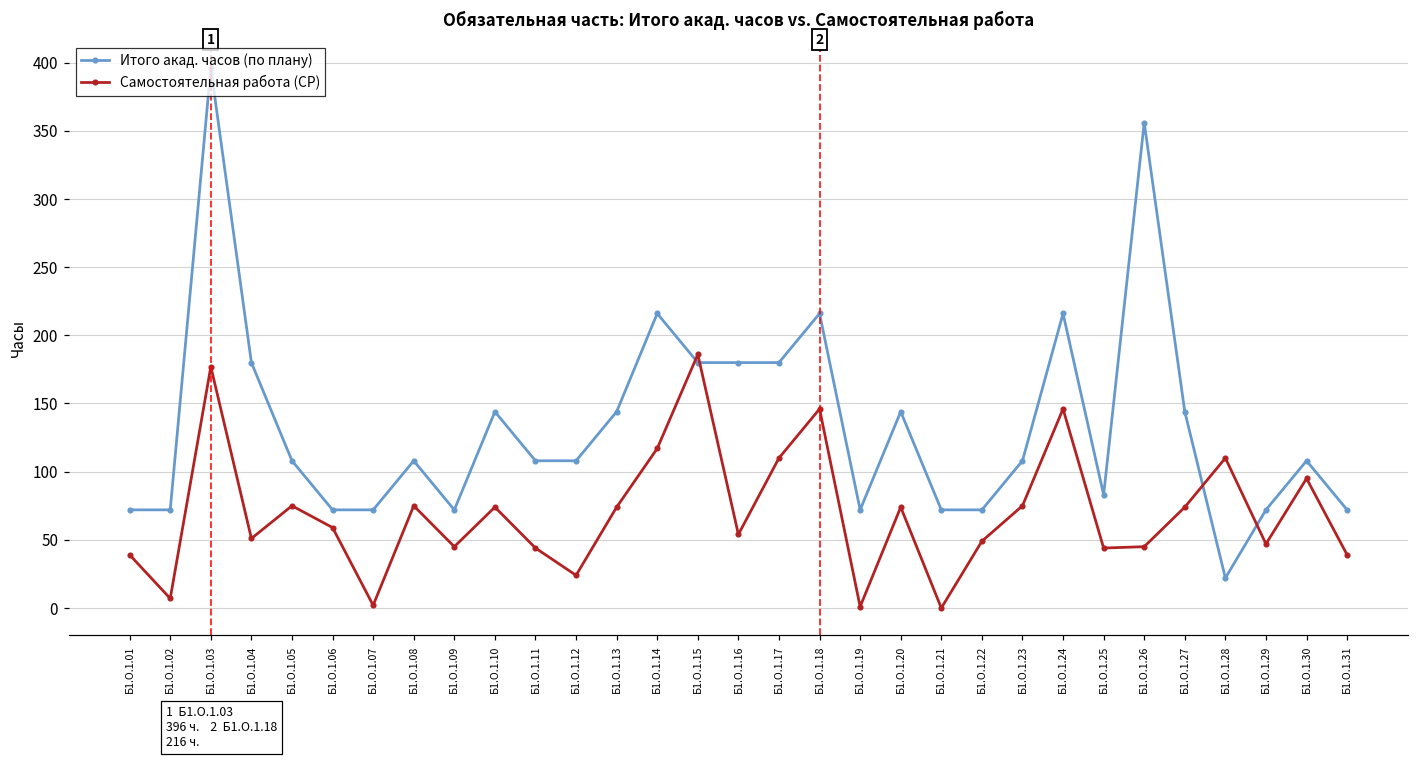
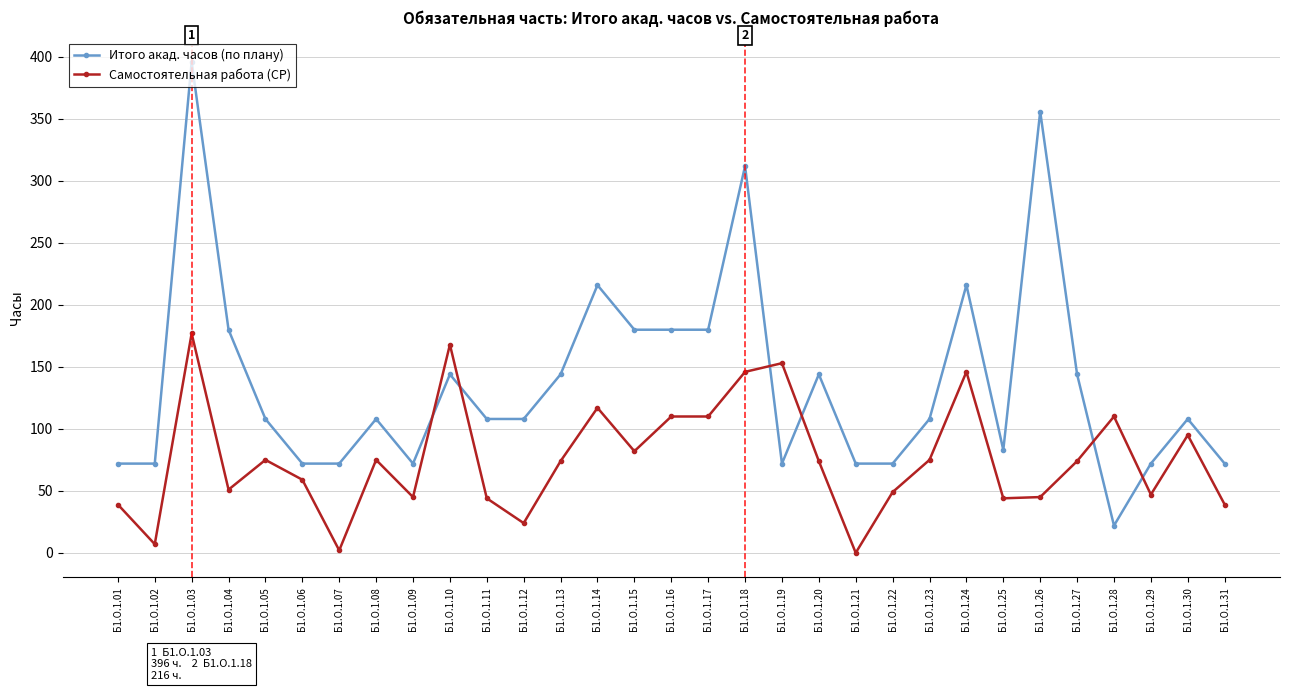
Самостоятельная работа (СР), Б1.О.1.10: 74 -> 168
Самостоятельная работа (СР), Б1.О.1.15: 186 -> 82
Самостоятельная работа (СР), Б1.О.1.16: 54 -> 110
Итого акад. часов (по плану), Б1.О.1.18: 216 -> 312
Самостоятельная работа (СР), Б1.О.1.19: 1 -> 153
